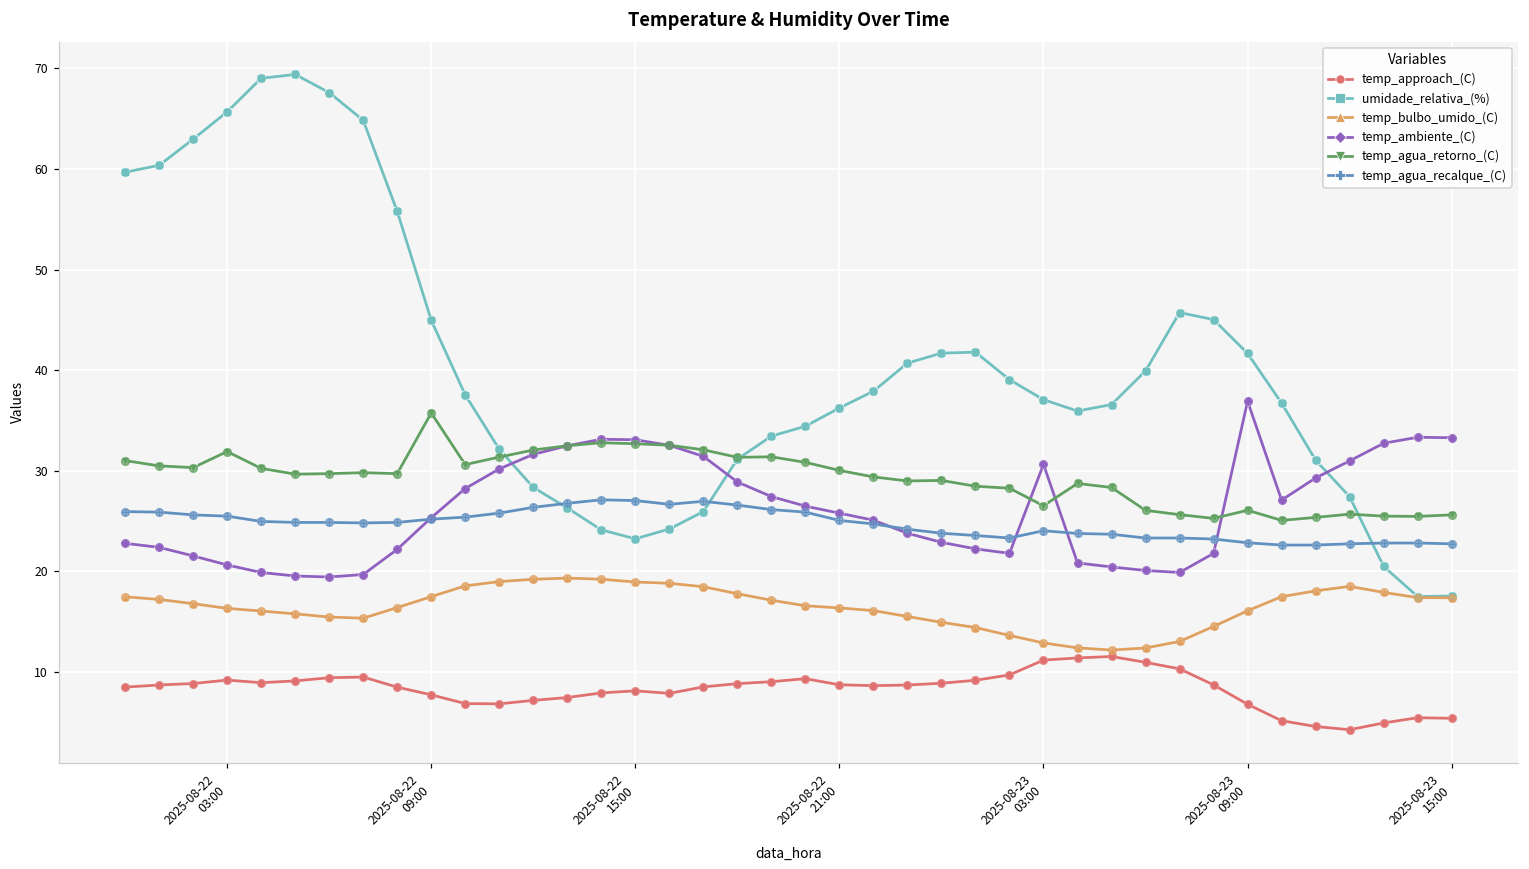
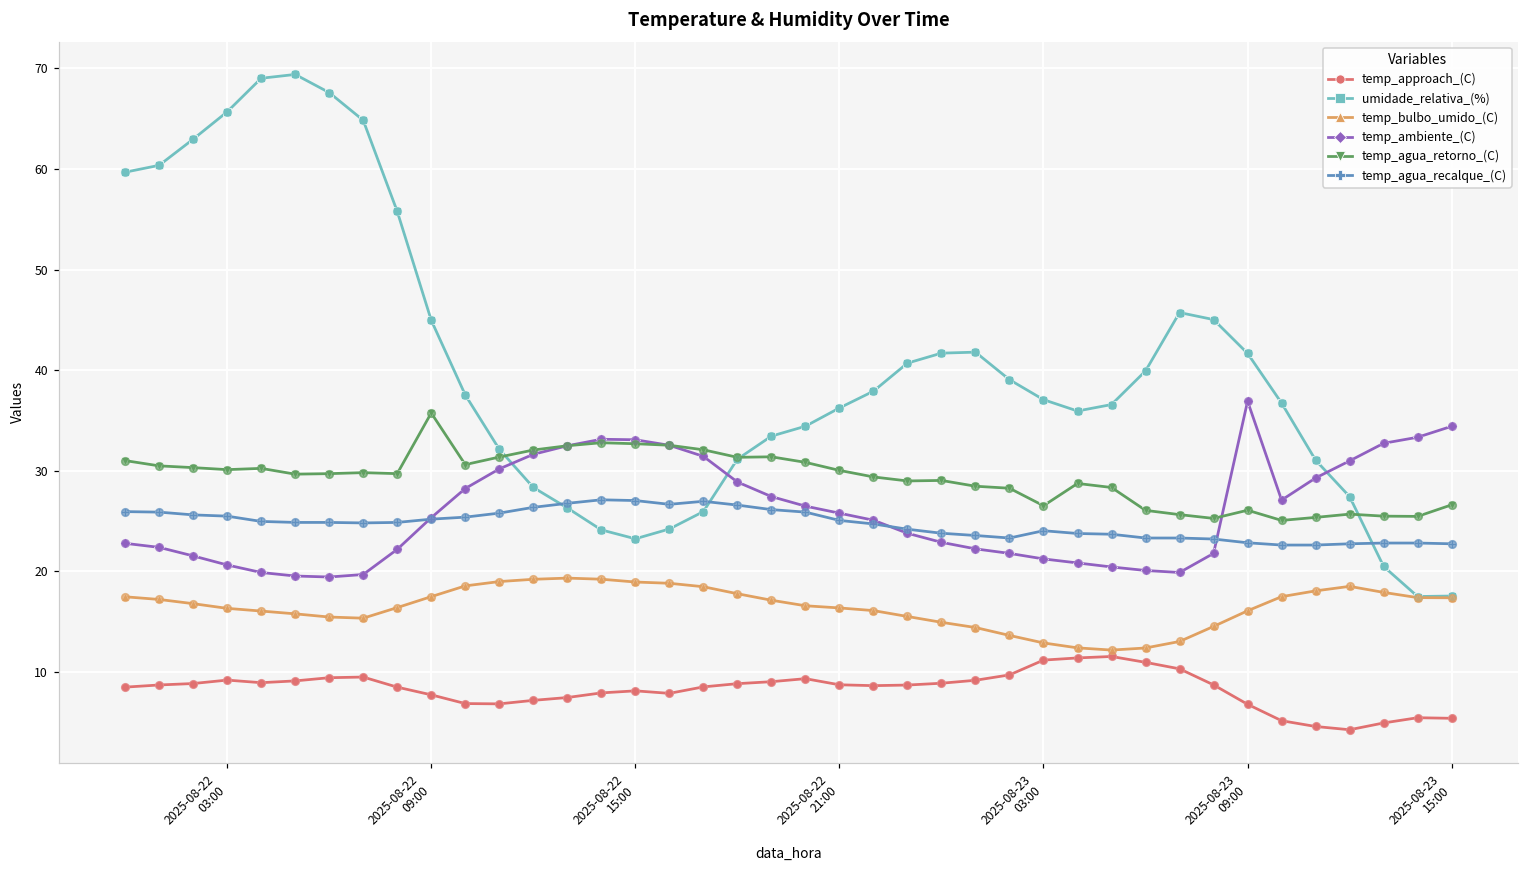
temp_agua_retorno_(C), 2025-08-22 03:00: 32 -> 30
temp_ambiente_(C), 2025-08-23 03:00: 31 -> 21
temp_ambiente_(C), 2025-08-23 15:00: 33 -> 34
temp_agua_retorno_(C), 2025-08-23 15:00: 26 -> 27
